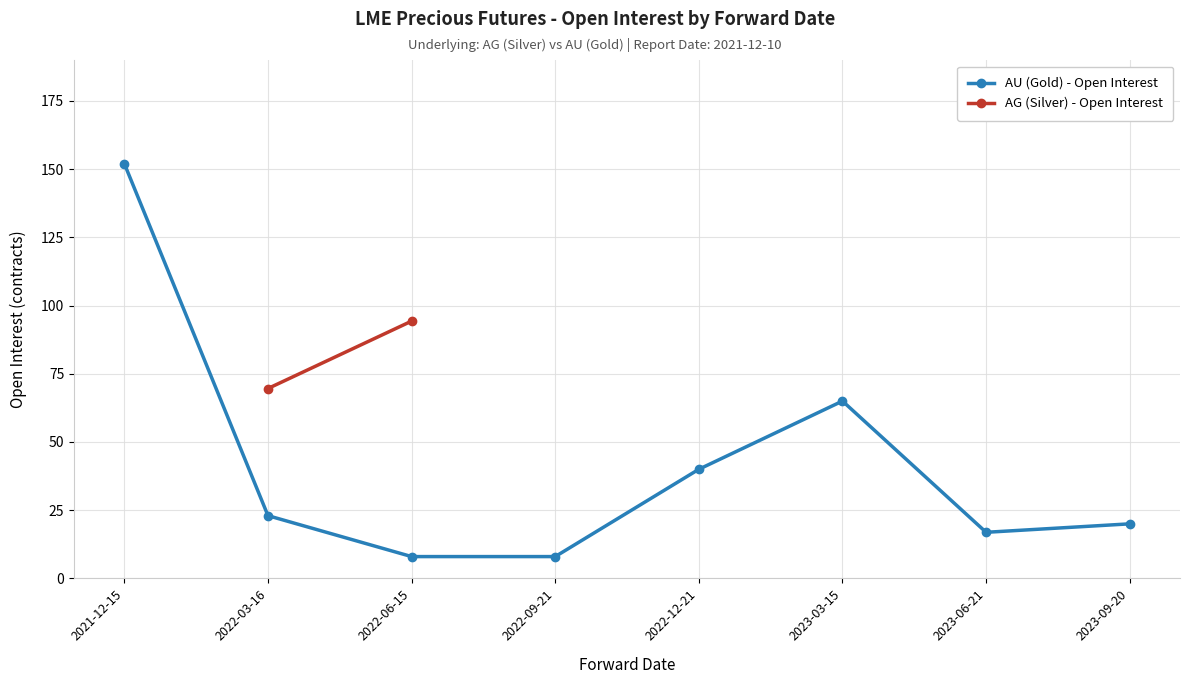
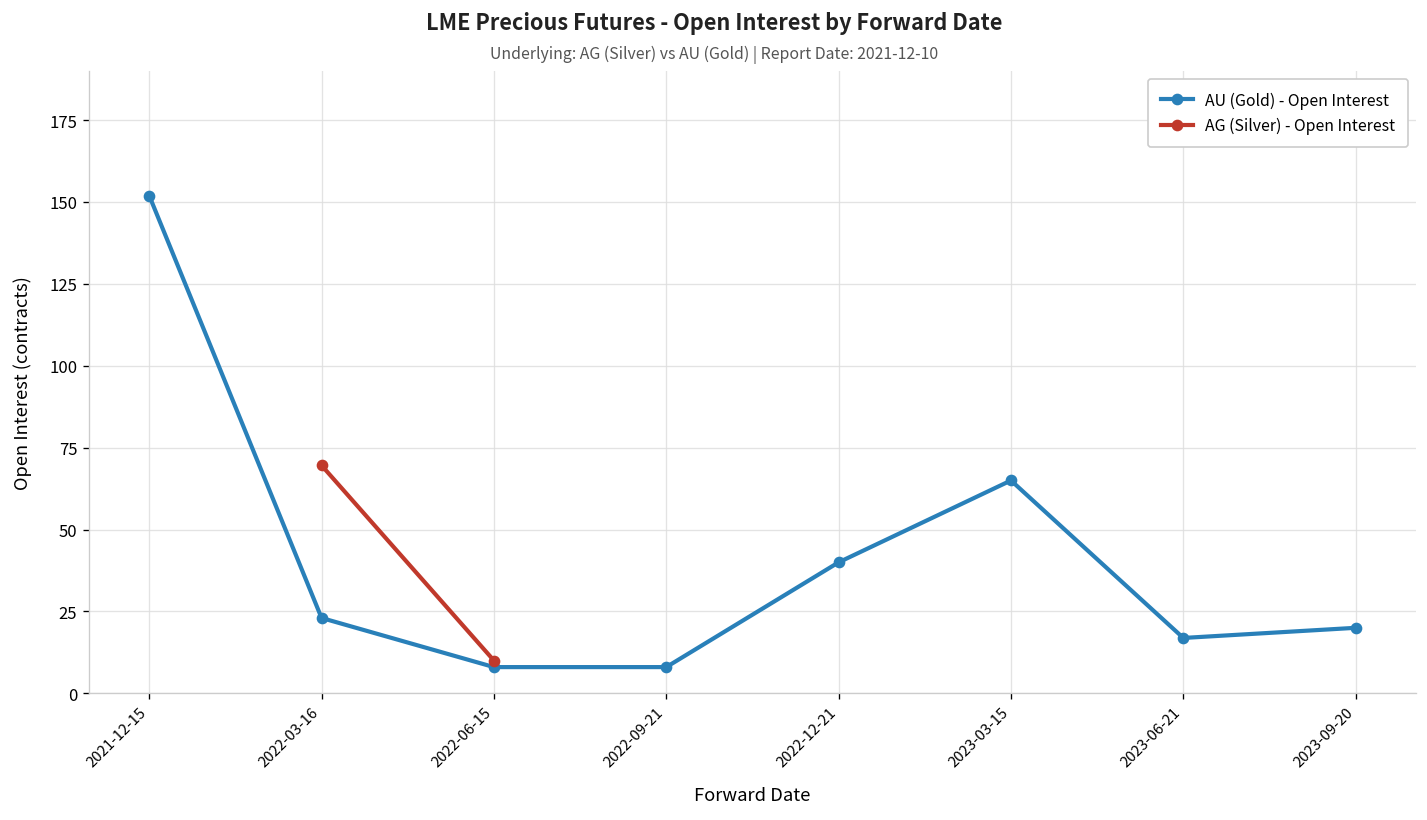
AG (Silver) - Open Interest, 2022-06-15: 94 -> 10
